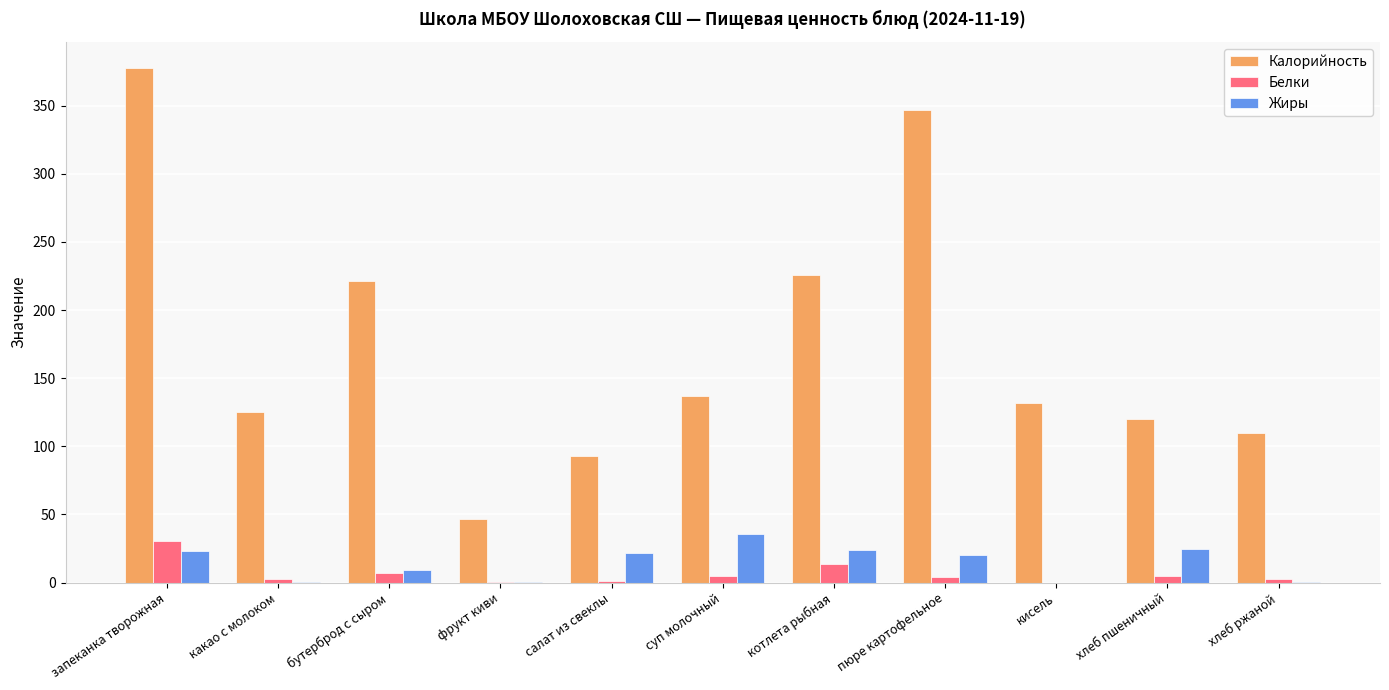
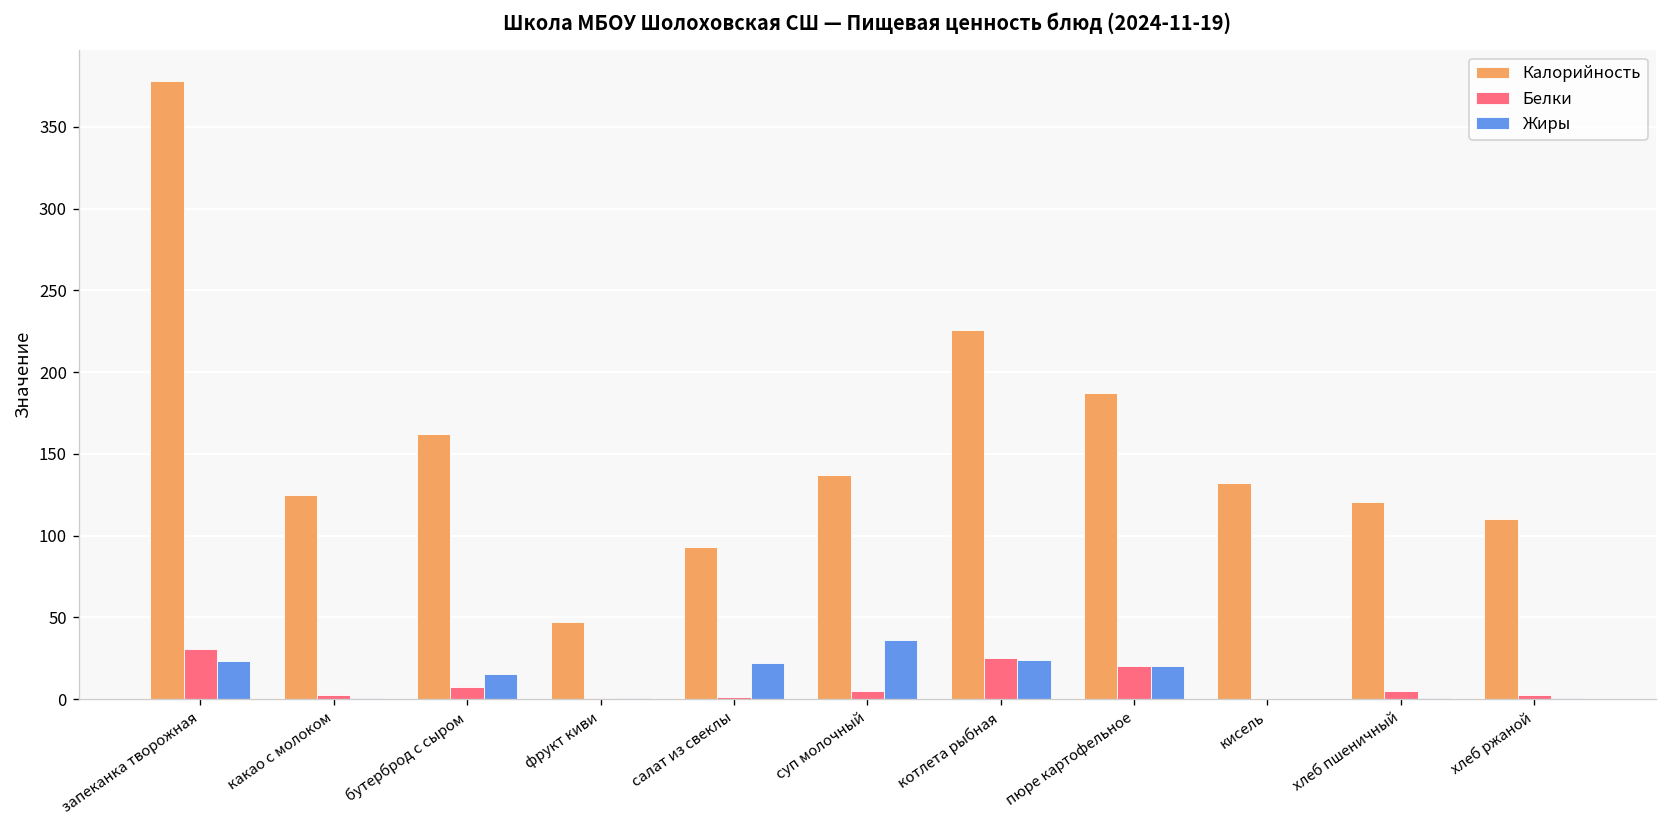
Калорийность, бутерброд с сыром: 221 -> 162
Жиры, бутерброд с сыром: 10 -> 16
Белки, котлета рыбная: 14 -> 25
Калорийность, пюре картофельное: 347 -> 187
Белки, пюре картофельное: 4 -> 20
Жиры, хлеб пшеничный: 25 -> 1
